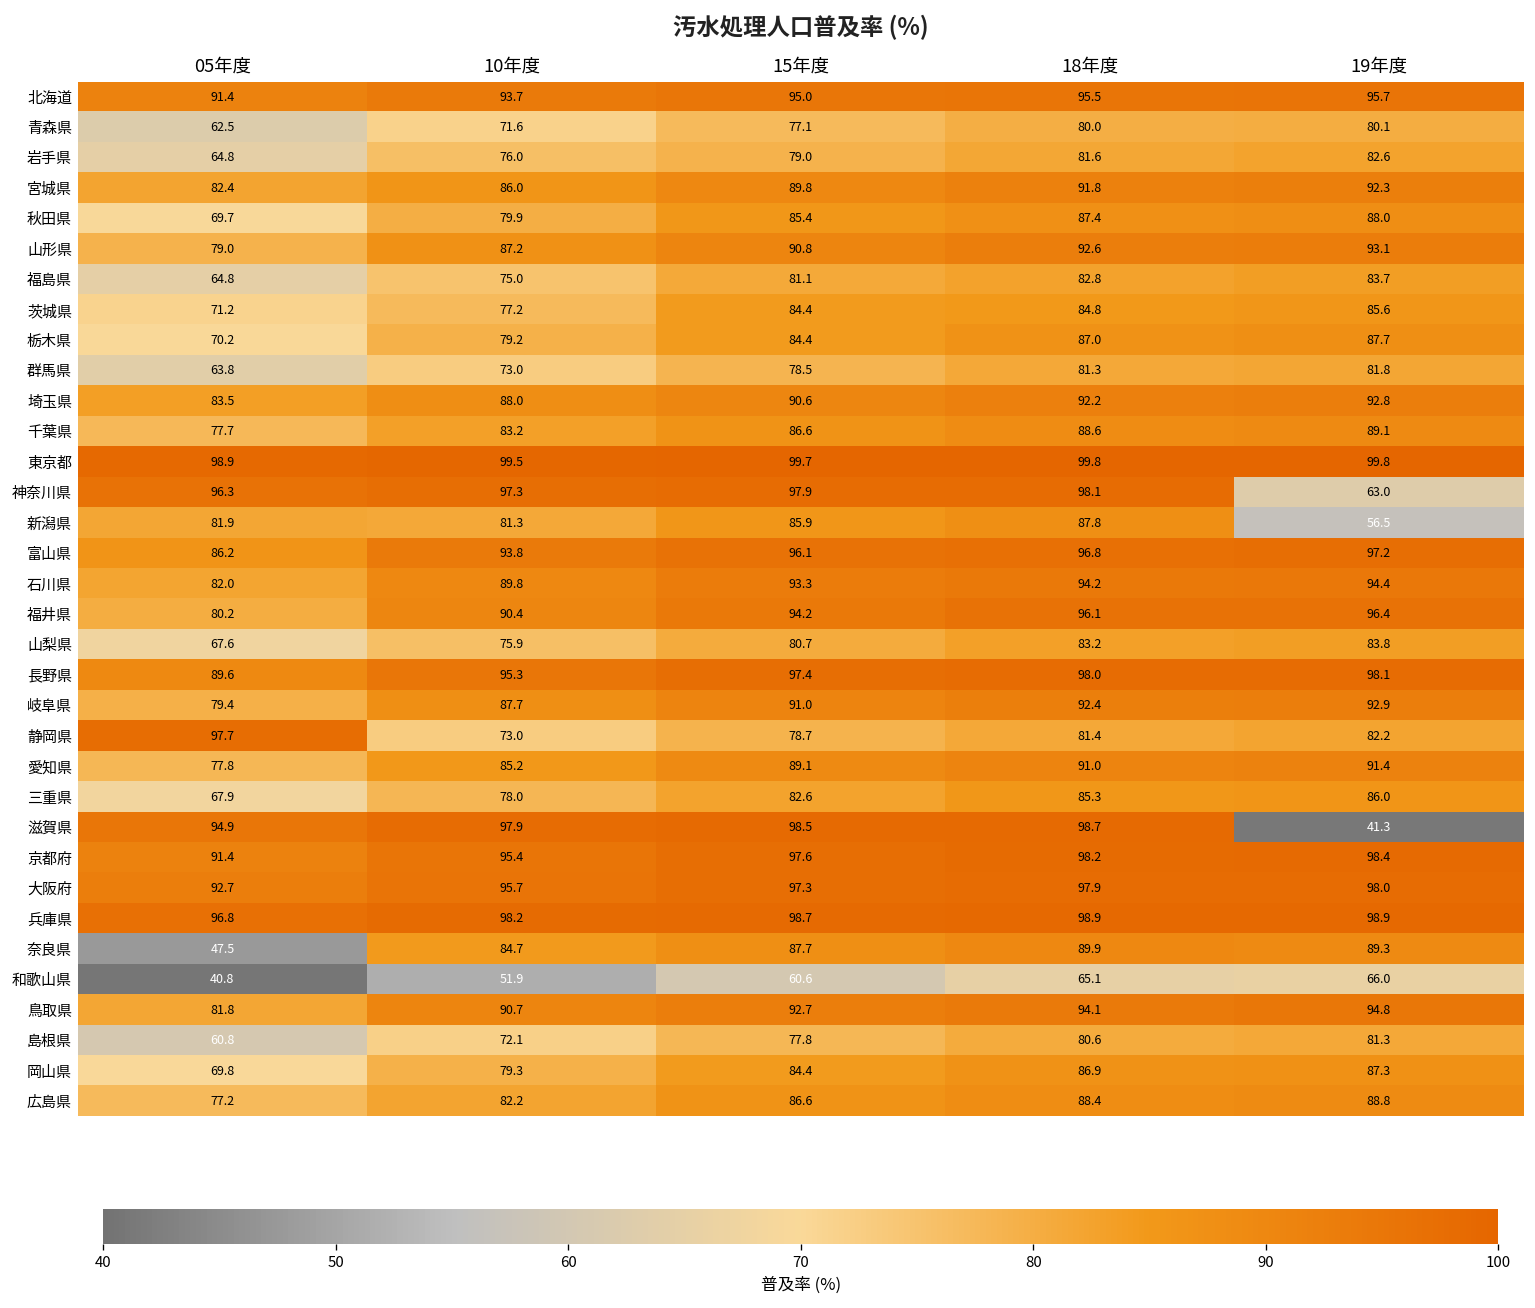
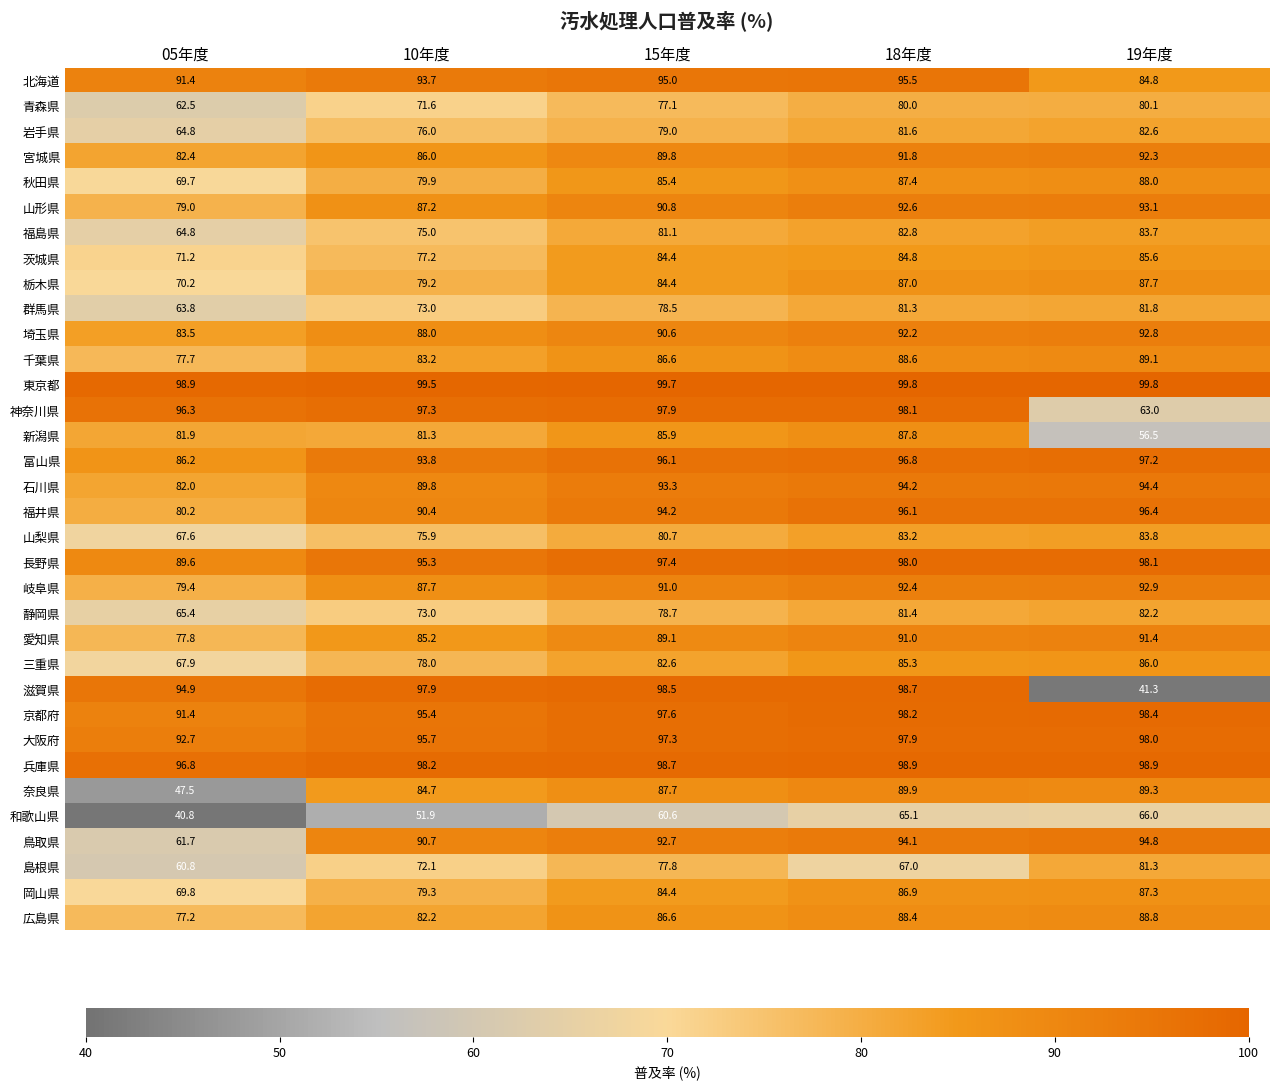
北海道, 19年度: 95.7 -> 84.8
静岡県, 05年度: 97.7 -> 65.4
鳥取県, 05年度: 81.8 -> 61.7
島根県, 18年度: 80.6 -> 67.0
